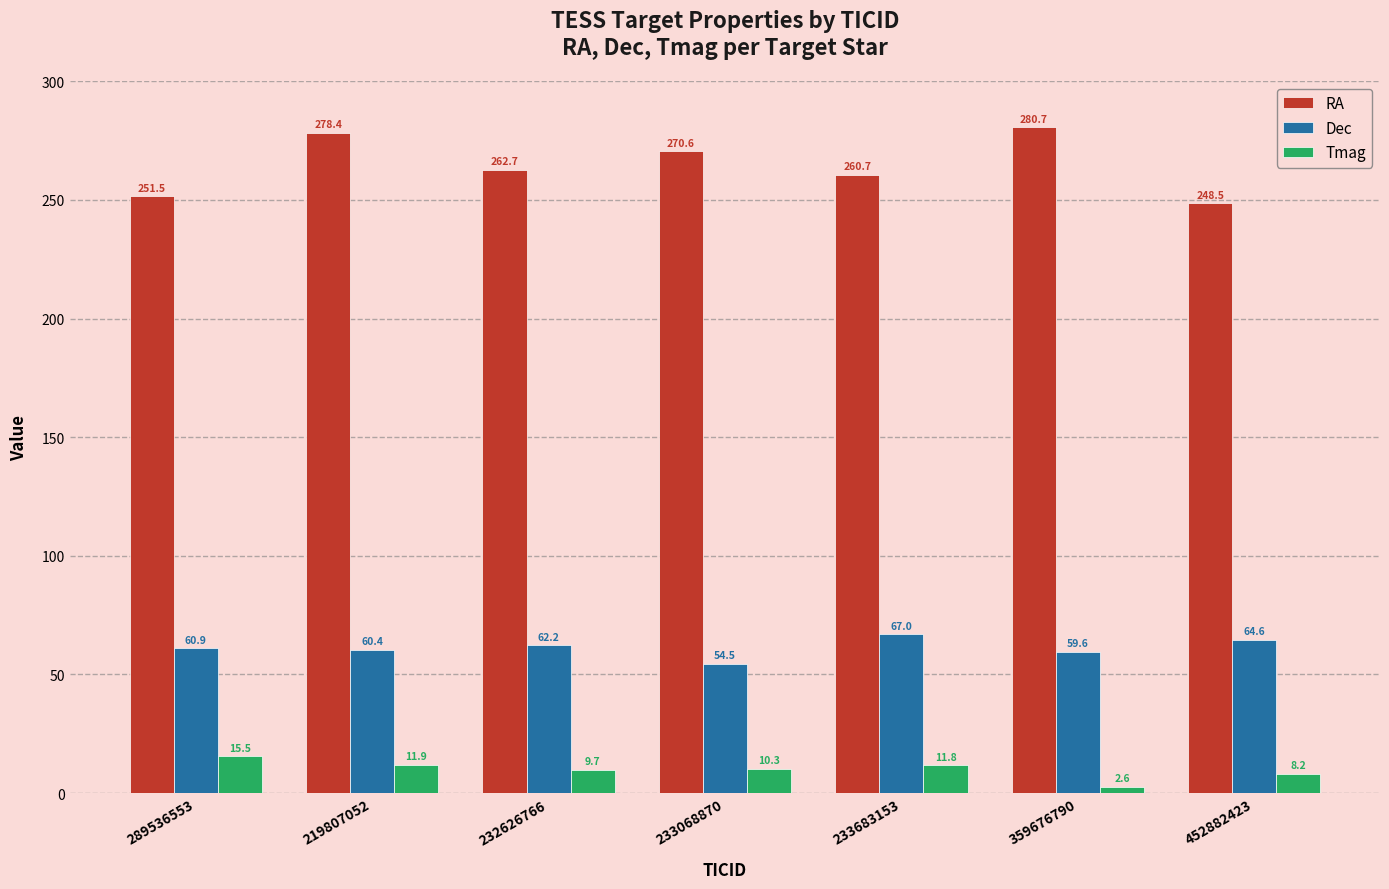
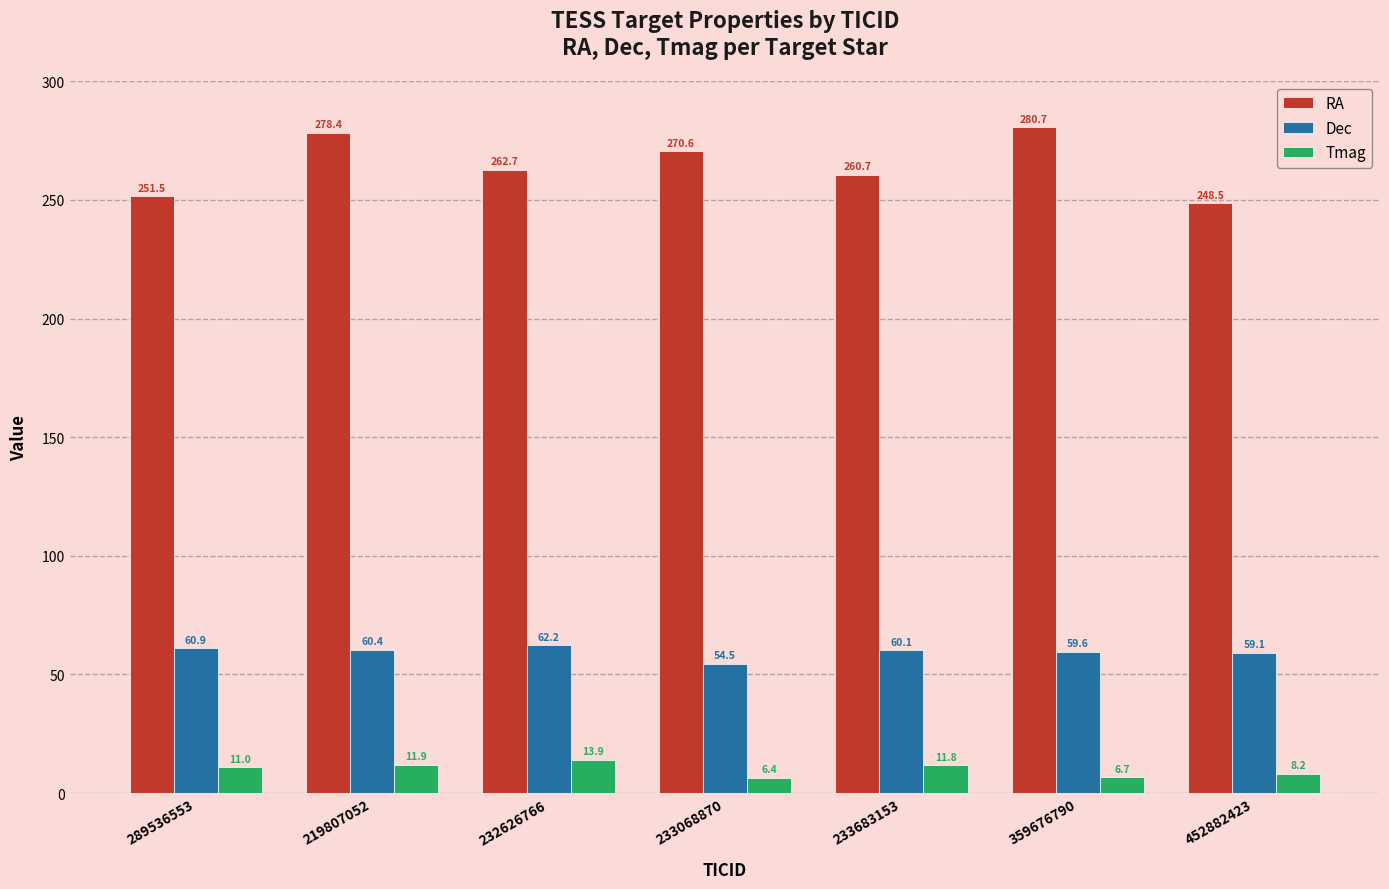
Tmag, 289536553: 15.5 -> 11.0
Tmag, 232626766: 9.7 -> 13.9
Tmag, 233068870: 10.3 -> 6.4
Dec, 233683153: 67.0 -> 60.1
Tmag, 359676790: 2.6 -> 6.7
Dec, 452882423: 64.6 -> 59.1
